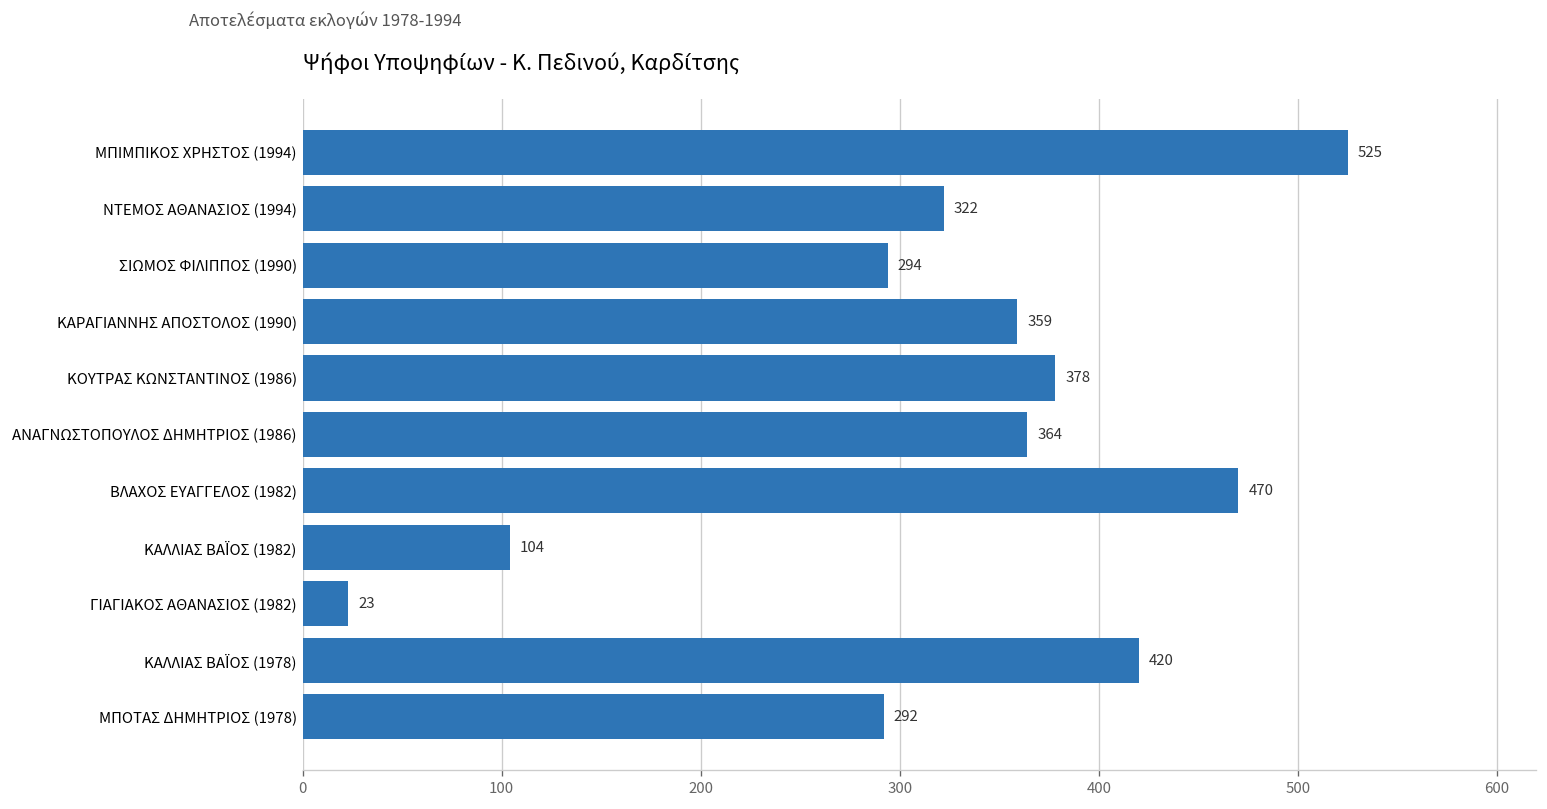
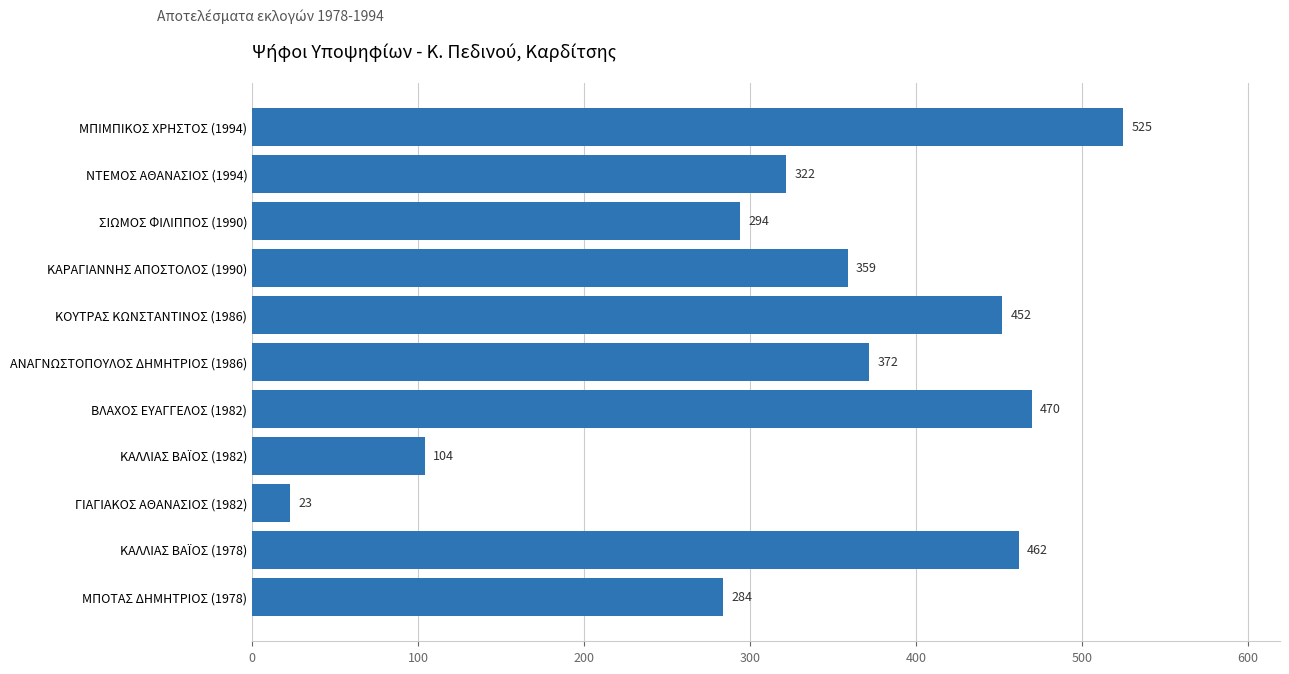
ΚΟΥΤΡΑΣ ΚΩΝΣΤΑΝΤΙΝΟΣ (1986): 378 -> 452
ΑΝΑΓΝΩΣΤΟΠΟΥΛΟΣ ΔΗΜΗΤΡΙΟΣ (1986): 364 -> 372
ΚΑΛΛΙΑΣ ΒΑΪΟΣ (1978): 420 -> 462
ΜΠΟΤΑΣ ΔΗΜΗΤΡΙΟΣ (1978): 292 -> 284
